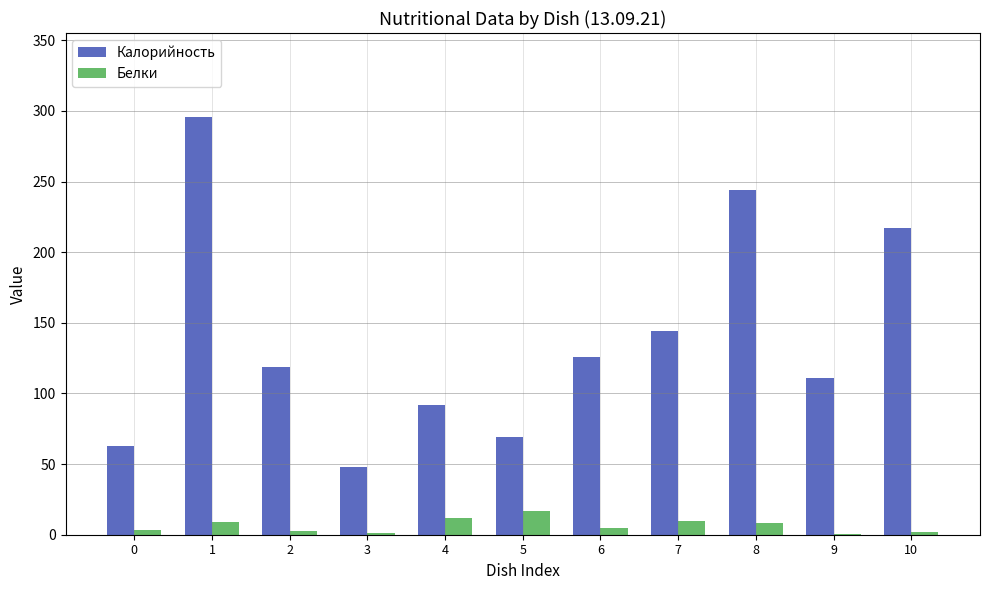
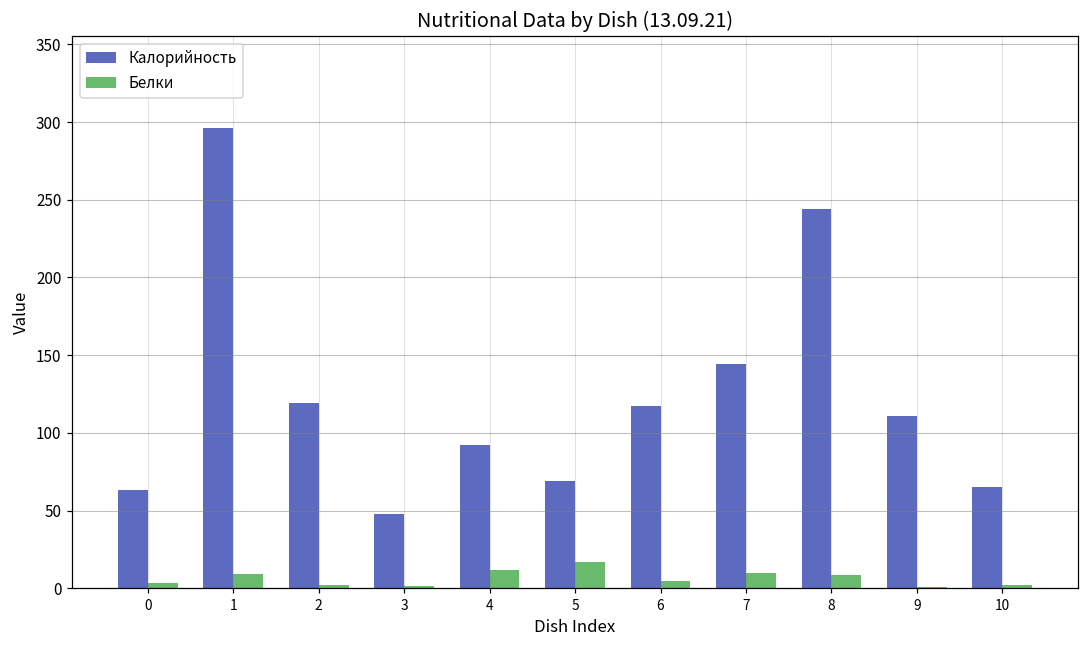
Калорийность, 6: 126 -> 117
Калорийность, 10: 217 -> 65
